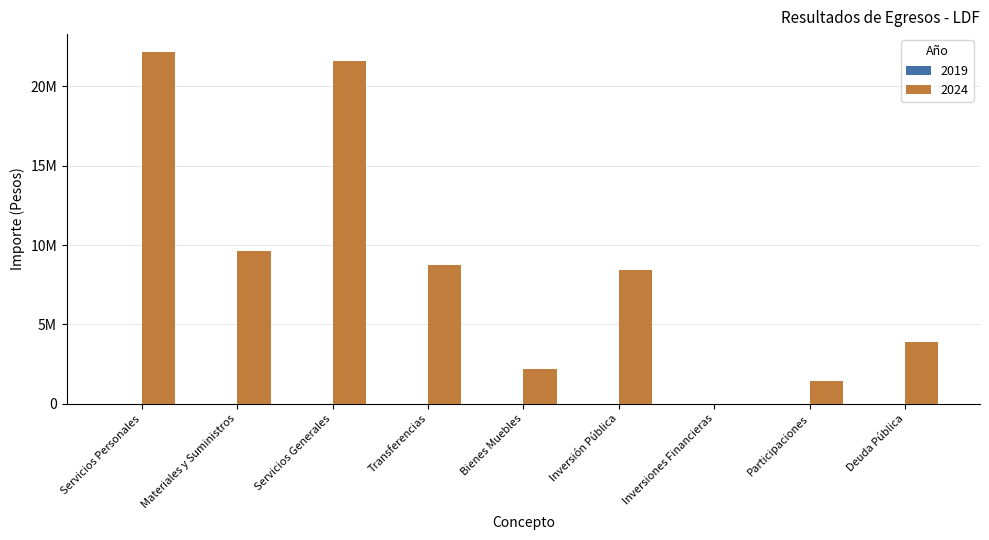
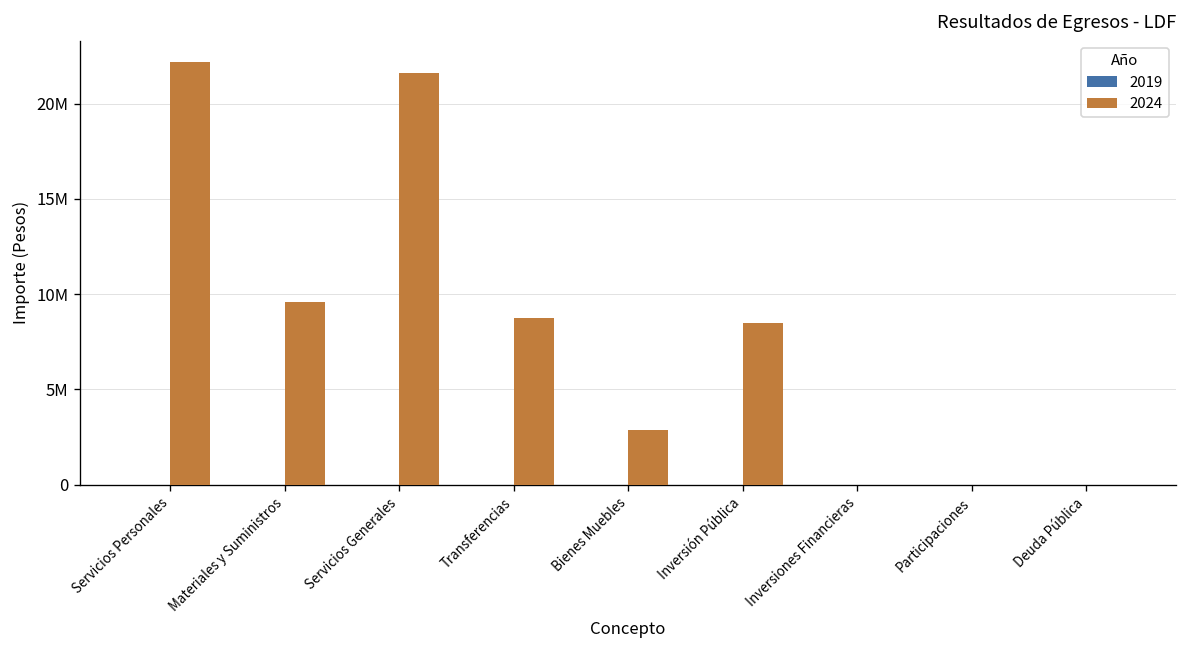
2024, Bienes Muebles: 2200000 -> 2900000
2024, Participaciones: 1500000 -> 0
2024, Deuda Pública: 3900000 -> 0
